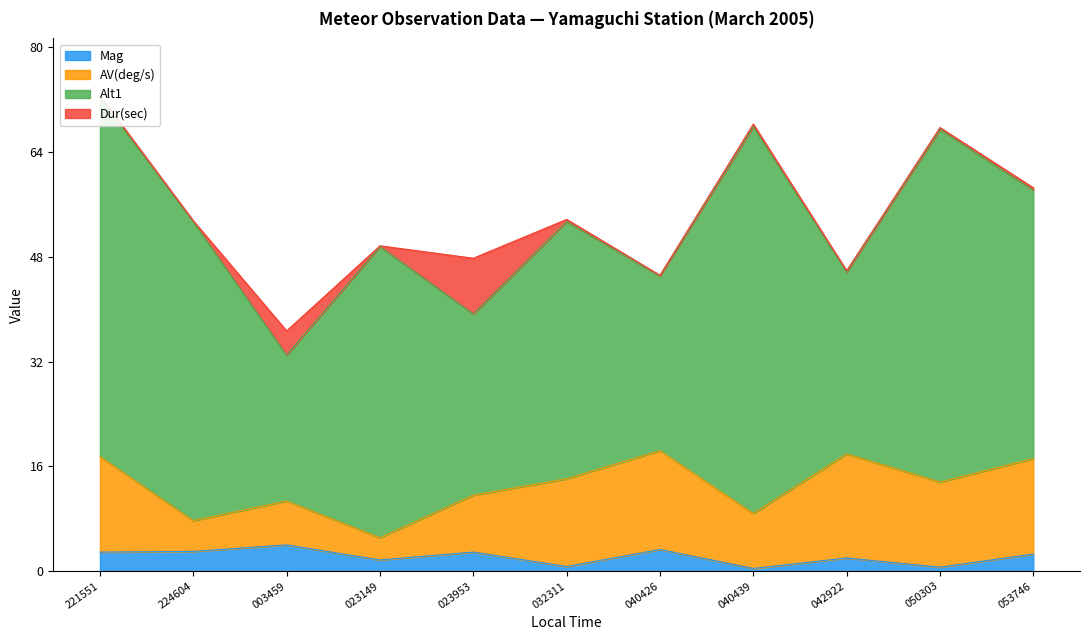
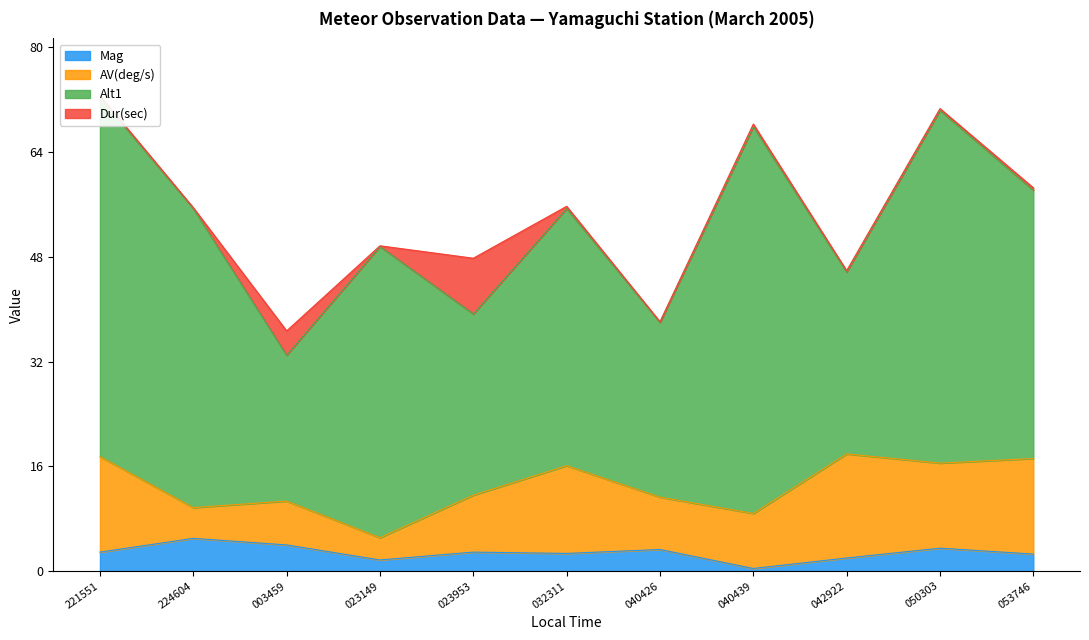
Mag, 224604: 3 -> 5
Mag, 032311: 1 -> 3
AV(deg/s), 040426: 15 -> 8
Mag, 050303: 1 -> 4
